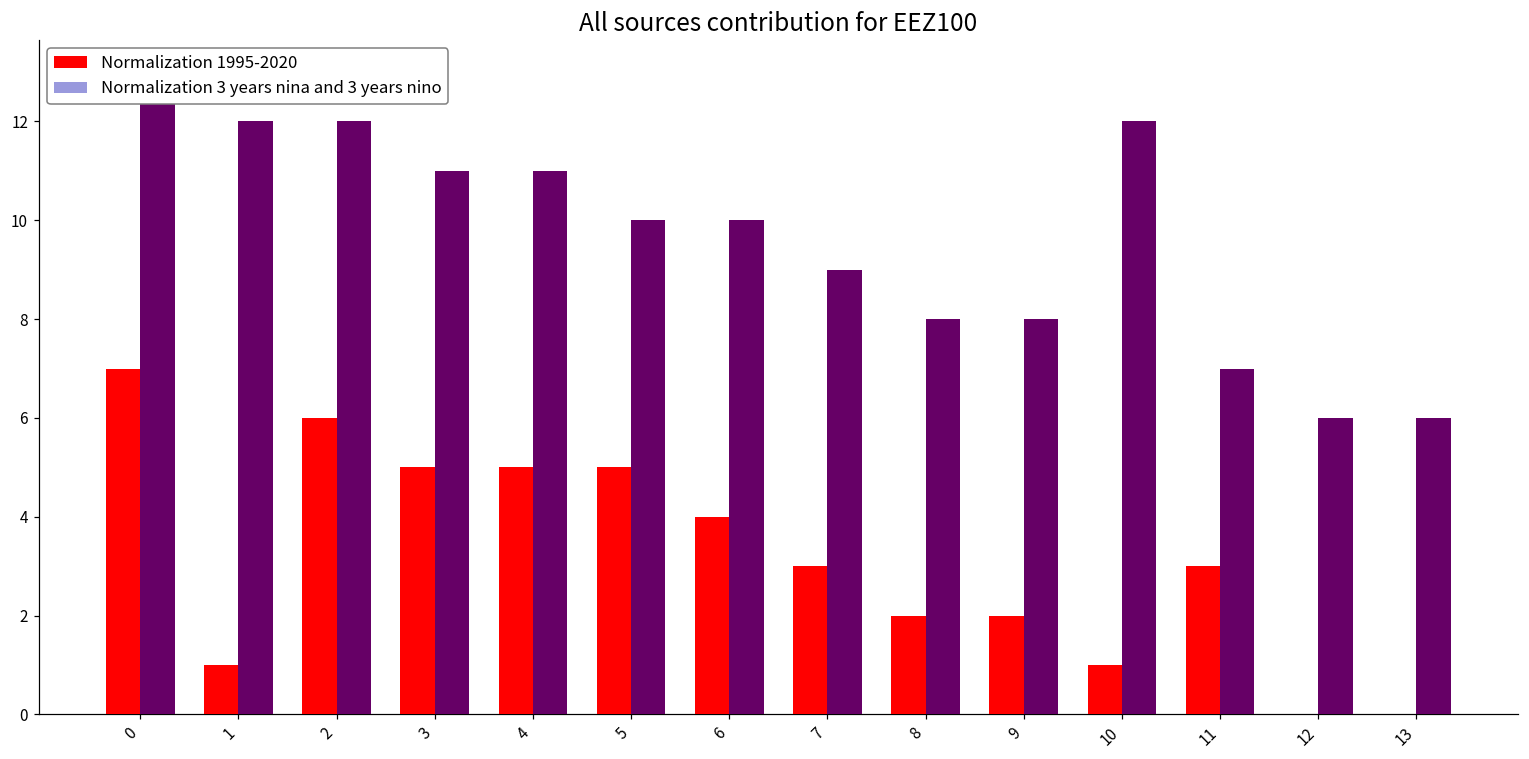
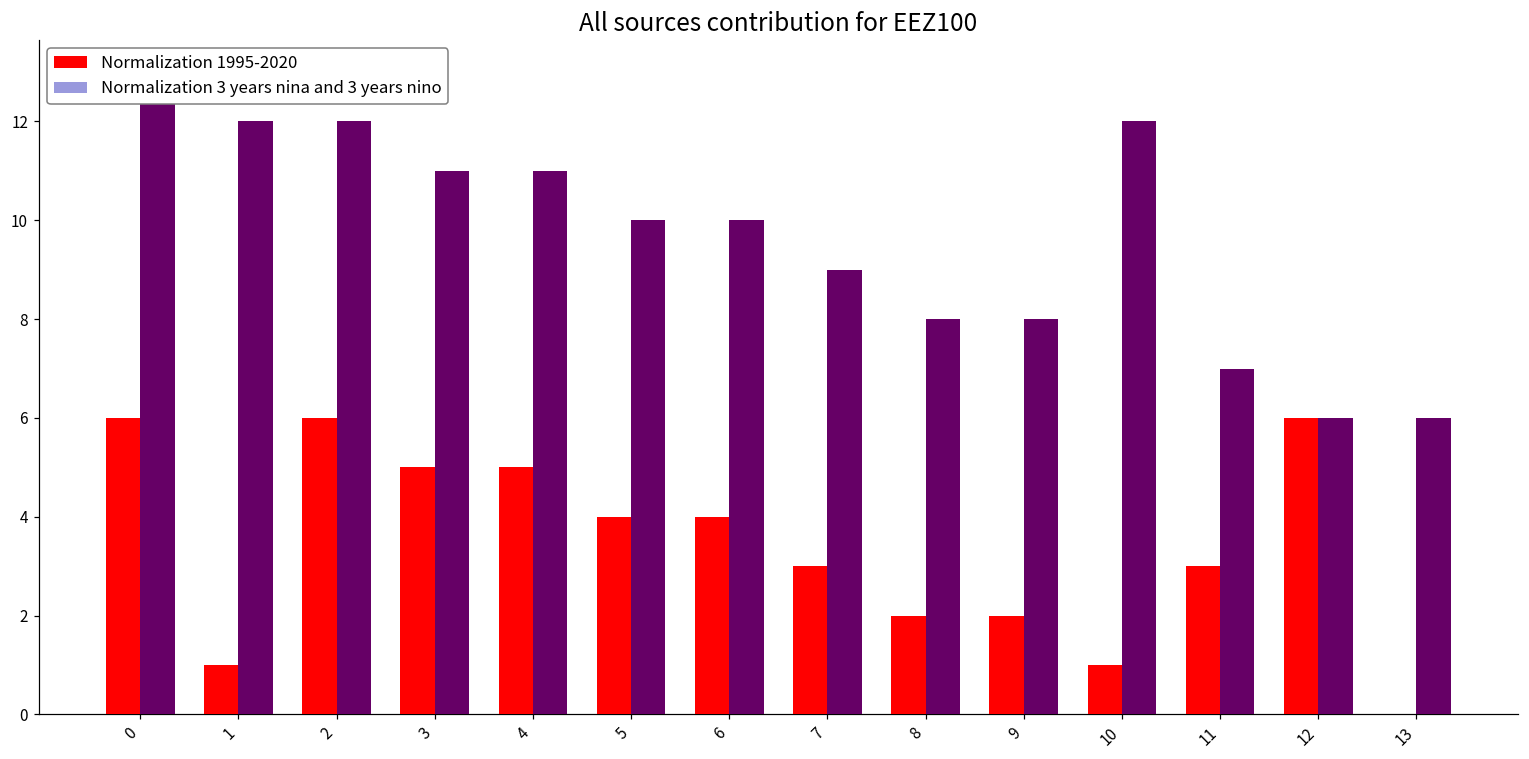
Normalization 1995-2020, 0: 7 -> 6
Normalization 1995-2020, 5: 5 -> 4
Normalization 1995-2020, 12: 0 -> 6
